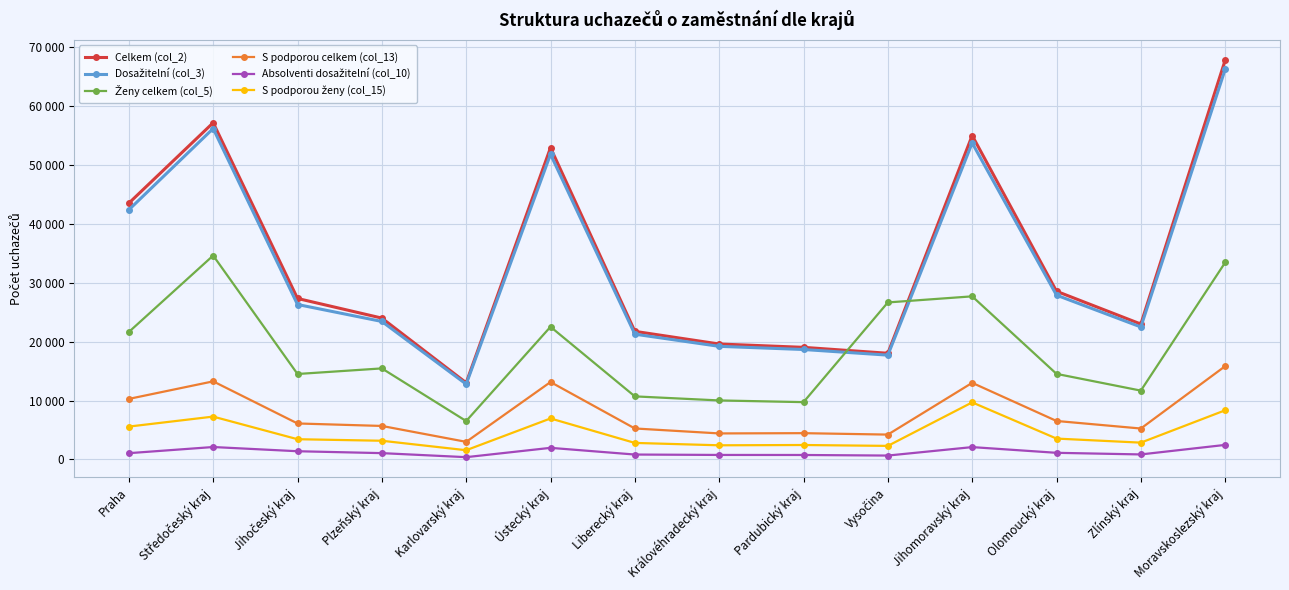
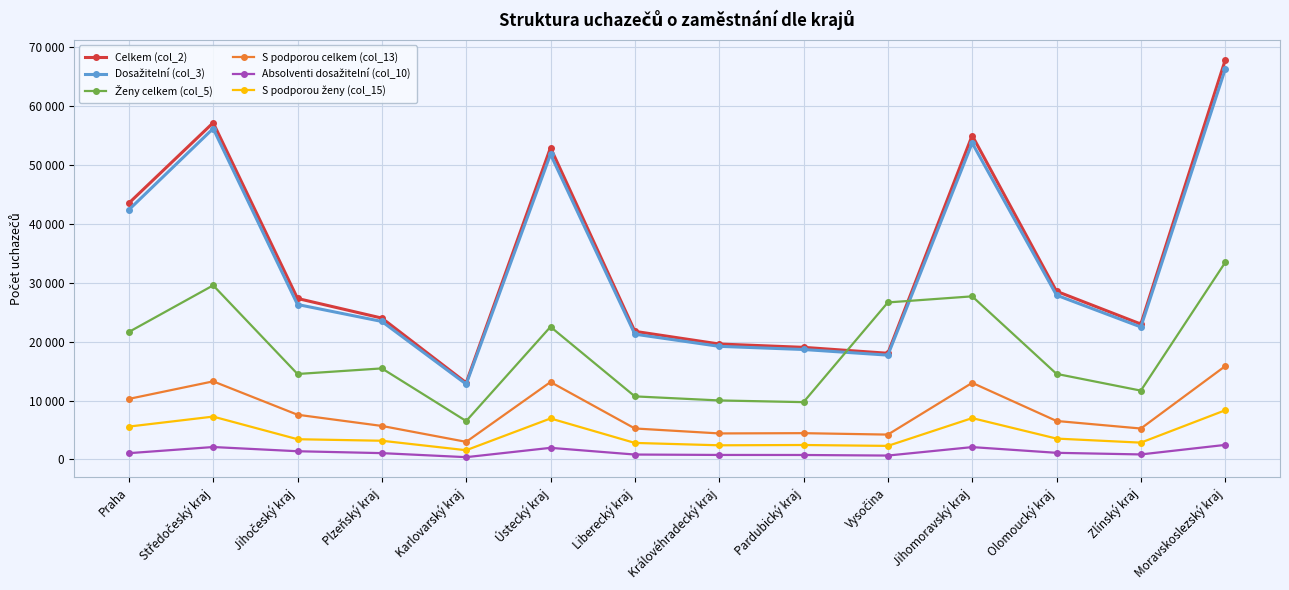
Ženy celkem (col_5), Středočeský kraj: 35000 -> 30000
S podporou celkem (col_13), Jihočeský kraj: 6000 -> 8000
S podporou ženy (col_15), Jihomoravský kraj: 10000 -> 7000
